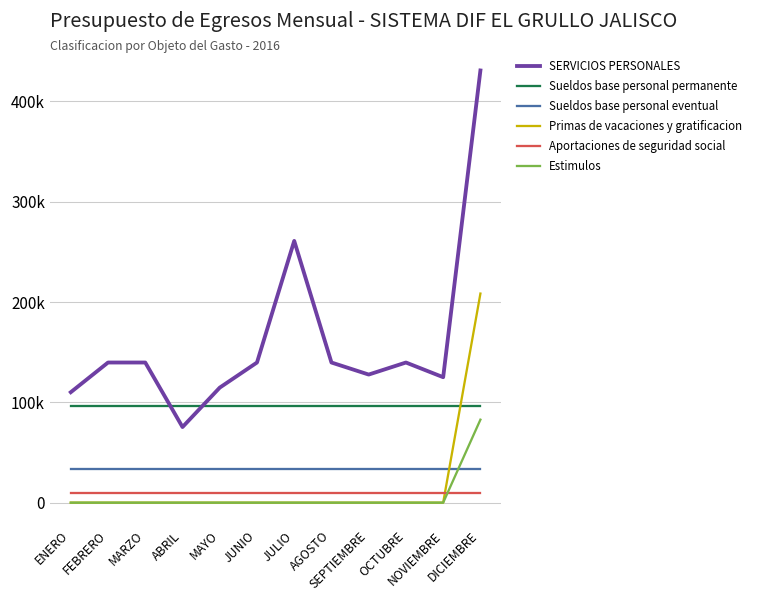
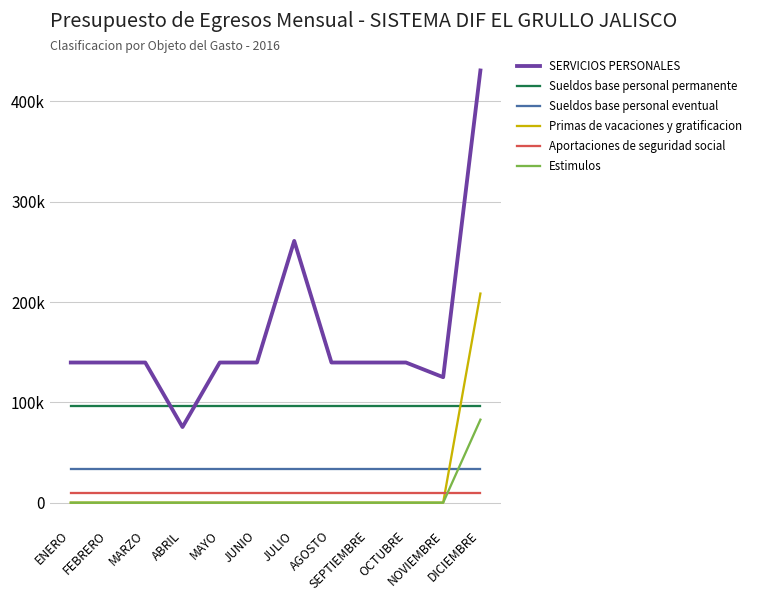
SERVICIOS PERSONALES, ENERO: 110000 -> 140000
SERVICIOS PERSONALES, MAYO: 110000 -> 140000
SERVICIOS PERSONALES, SEPTIEMBRE: 130000 -> 140000
